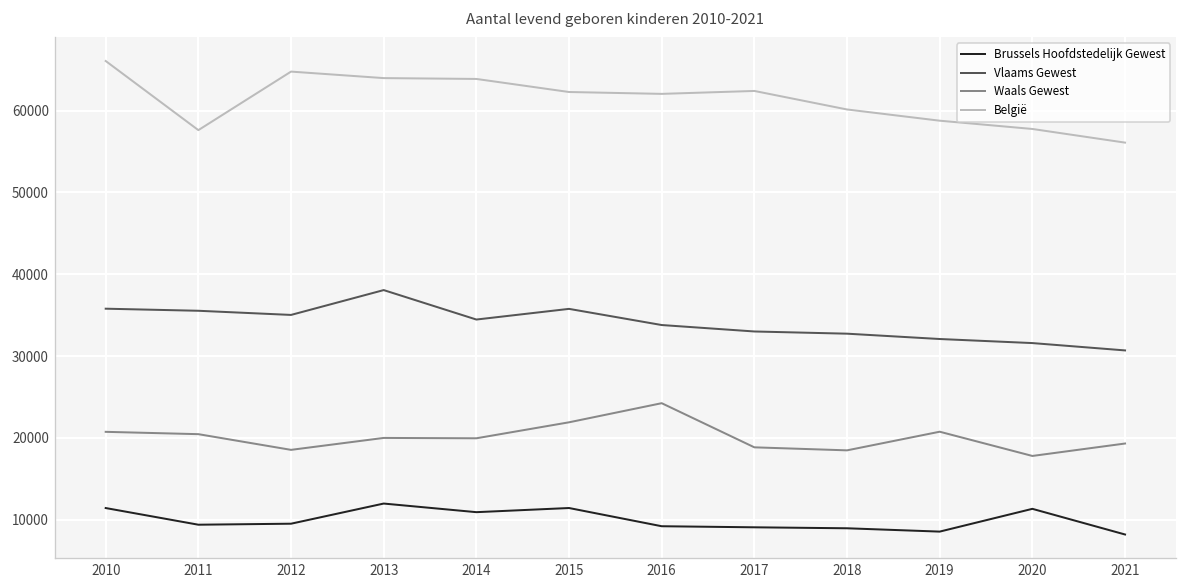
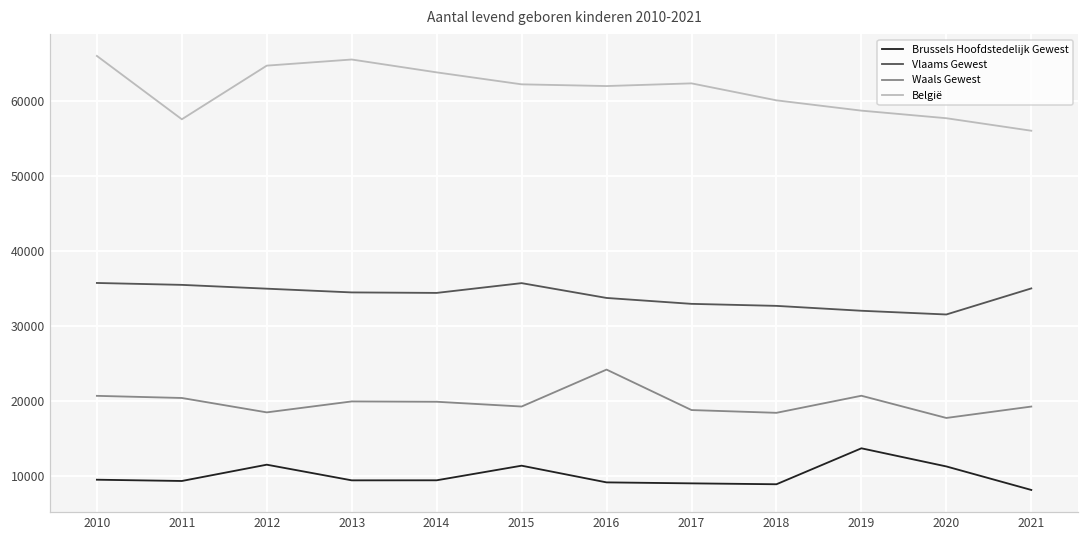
Brussels Hoofdstedelijk Gewest, 2010: 11000 -> 10000
Brussels Hoofdstedelijk Gewest, 2012: 10000 -> 12000
Brussels Hoofdstedelijk Gewest, 2013: 12000 -> 9000
Vlaams Gewest, 2013: 38000 -> 35000
België, 2013: 64000 -> 66000
Brussels Hoofdstedelijk Gewest, 2014: 11000 -> 9000
Waals Gewest, 2015: 22000 -> 19000
Brussels Hoofdstedelijk Gewest, 2019: 9000 -> 14000
Vlaams Gewest, 2021: 31000 -> 35000
